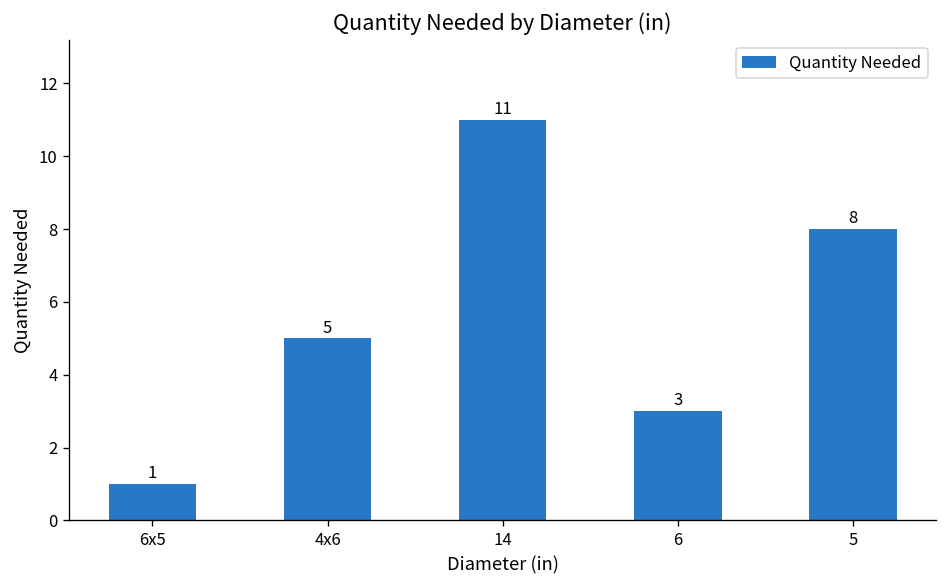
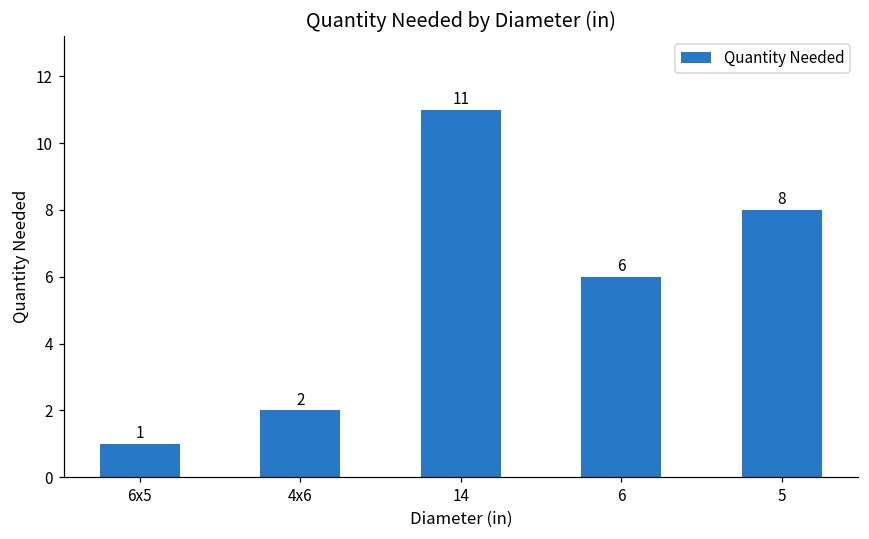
4x6: 5 -> 2
6: 3 -> 6
